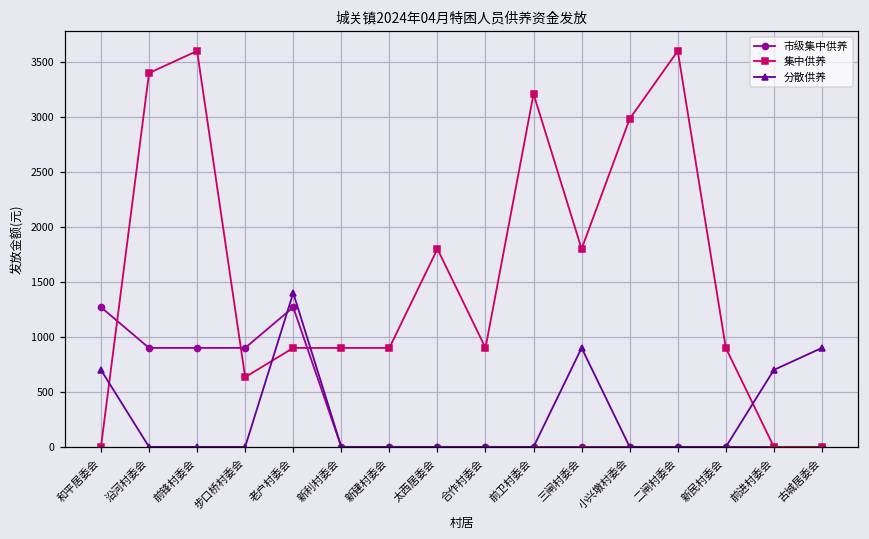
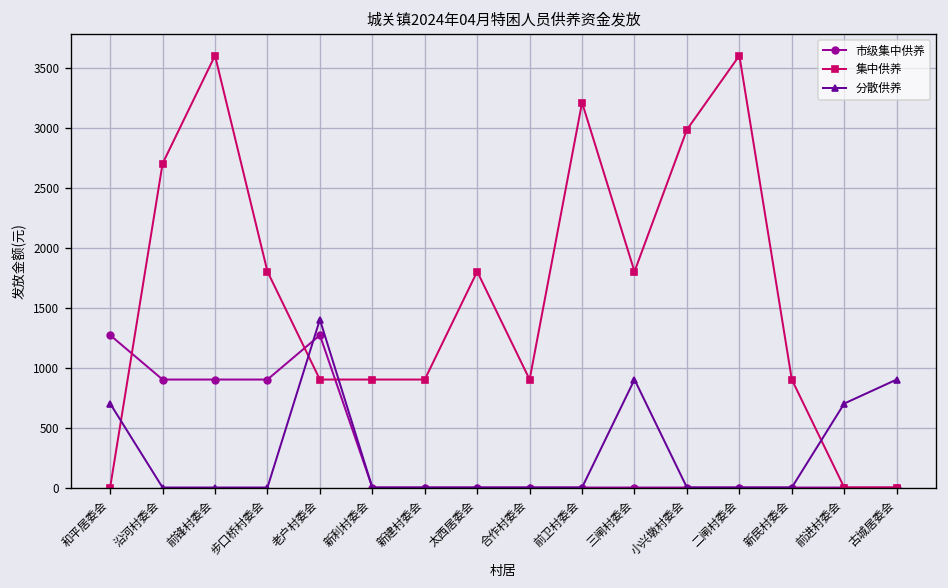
集中供养, 沿河村委会: 3400 -> 2700
集中供养, 步口桥村委会: 600 -> 1800
